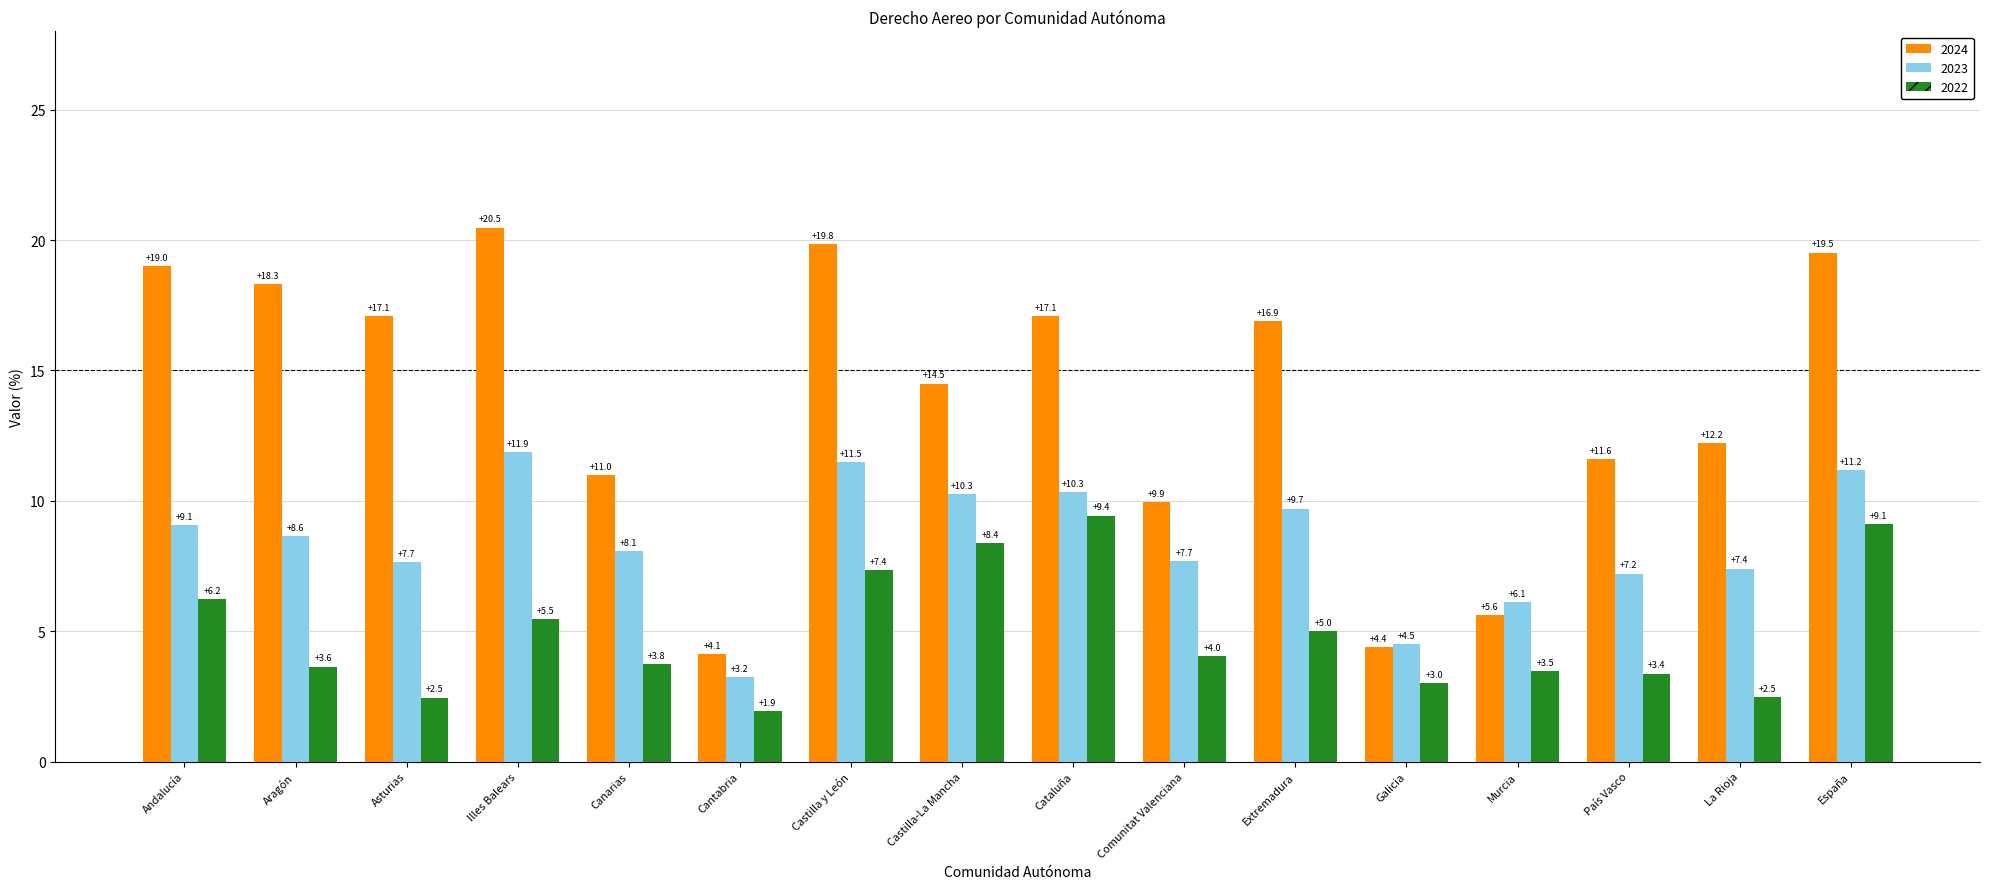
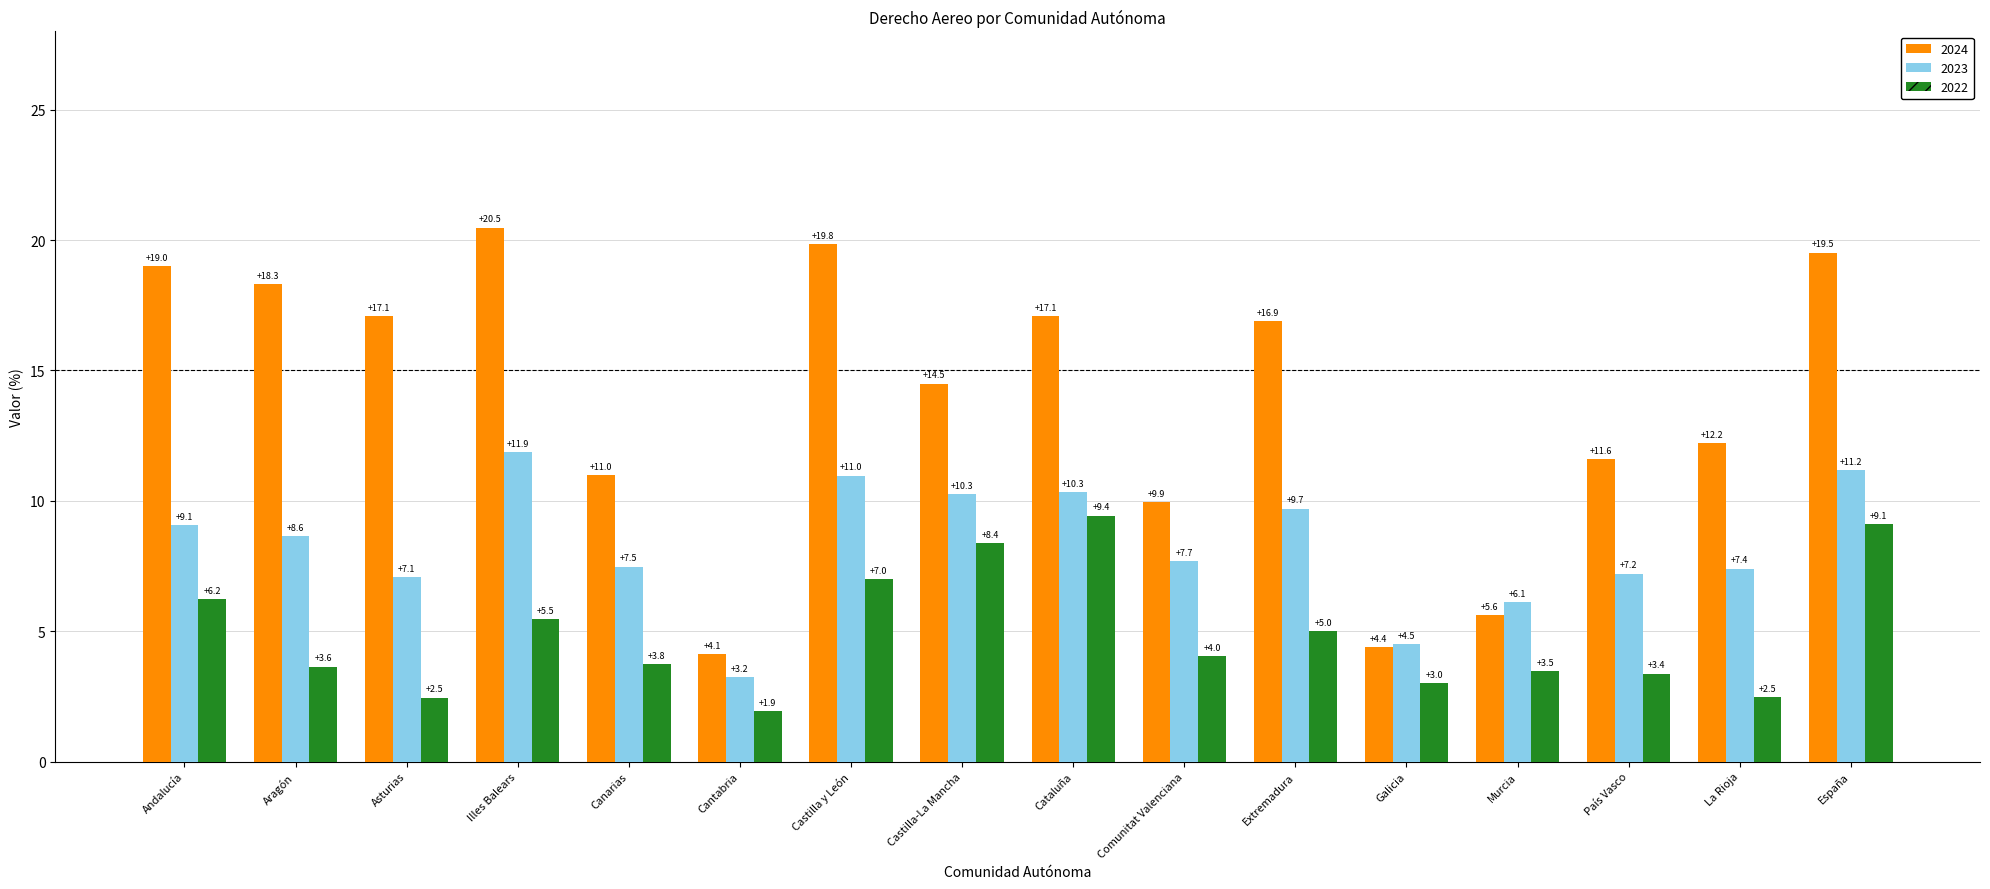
2023, Asturias: +7.7 -> +7.1
2023, Canarias: +8.1 -> +7.5
2023, Castilla y León: +11.5 -> +11.0
2022, Castilla y León: +7.4 -> +7.0
